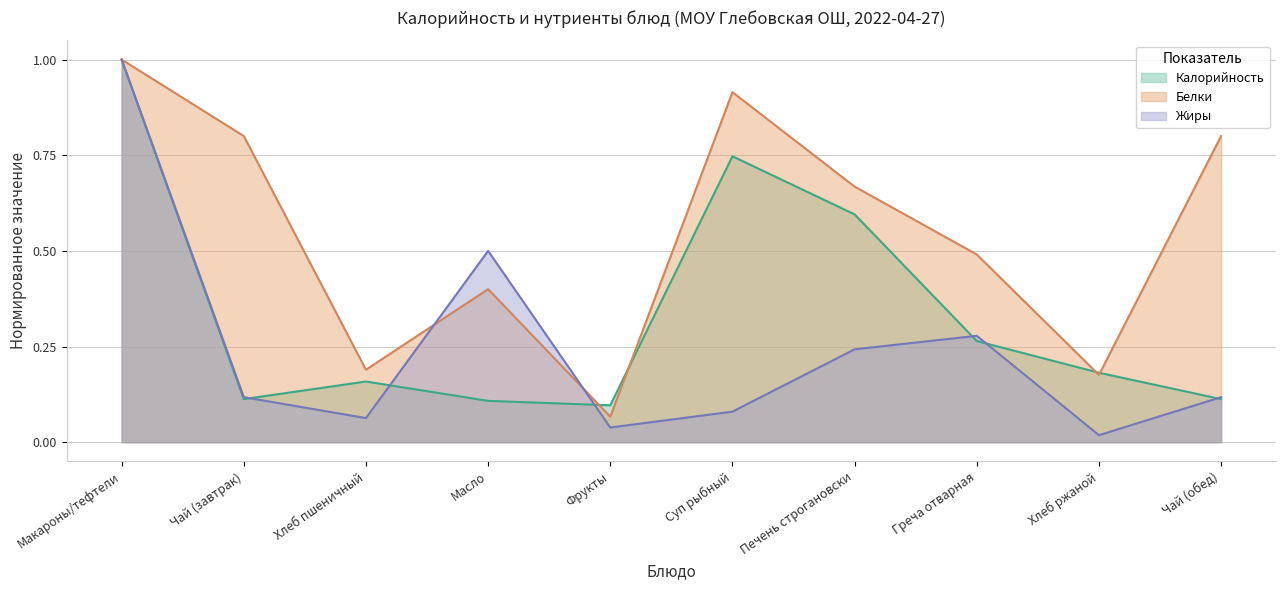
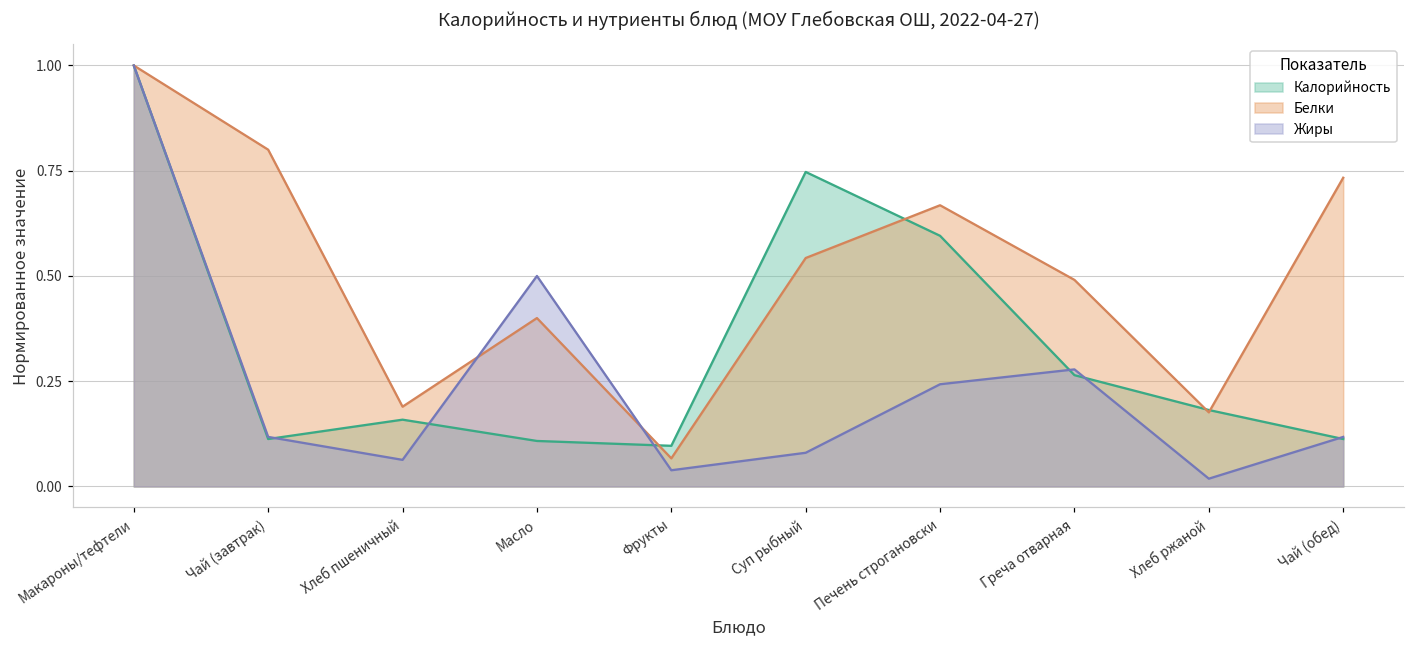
Белки, Суп рыбный: 0.91 -> 0.54
Белки, Чай (обед): 0.80 -> 0.73
